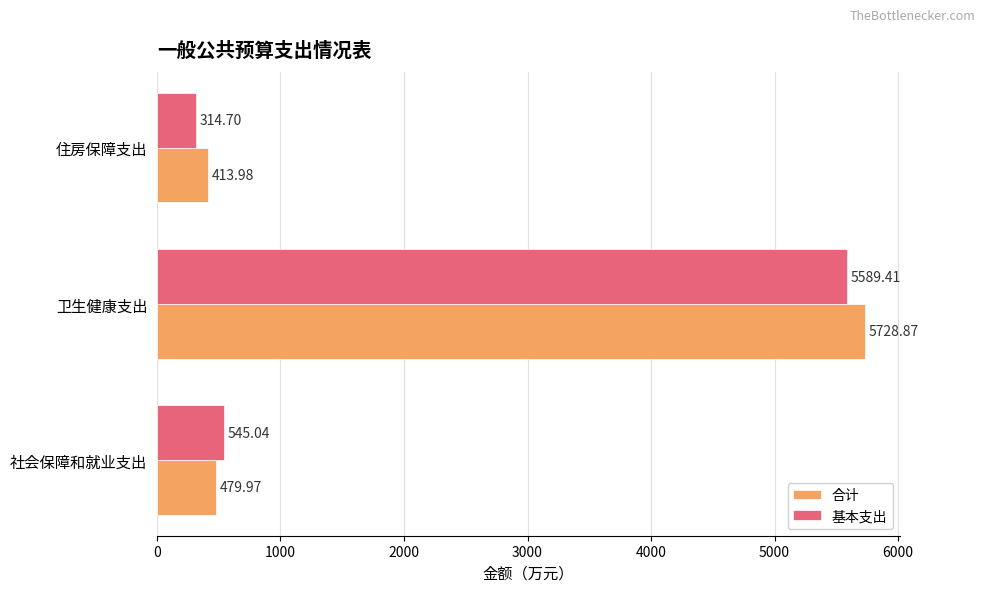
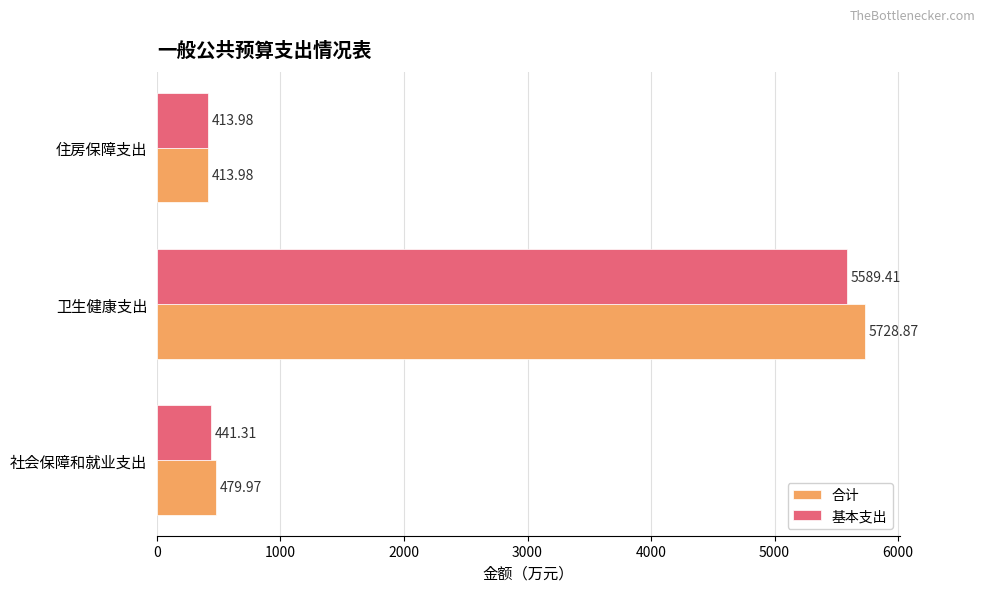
基本支出, 住房保障支出: 314.70 -> 413.98
基本支出, 社会保障和就业支出: 545.04 -> 441.31
